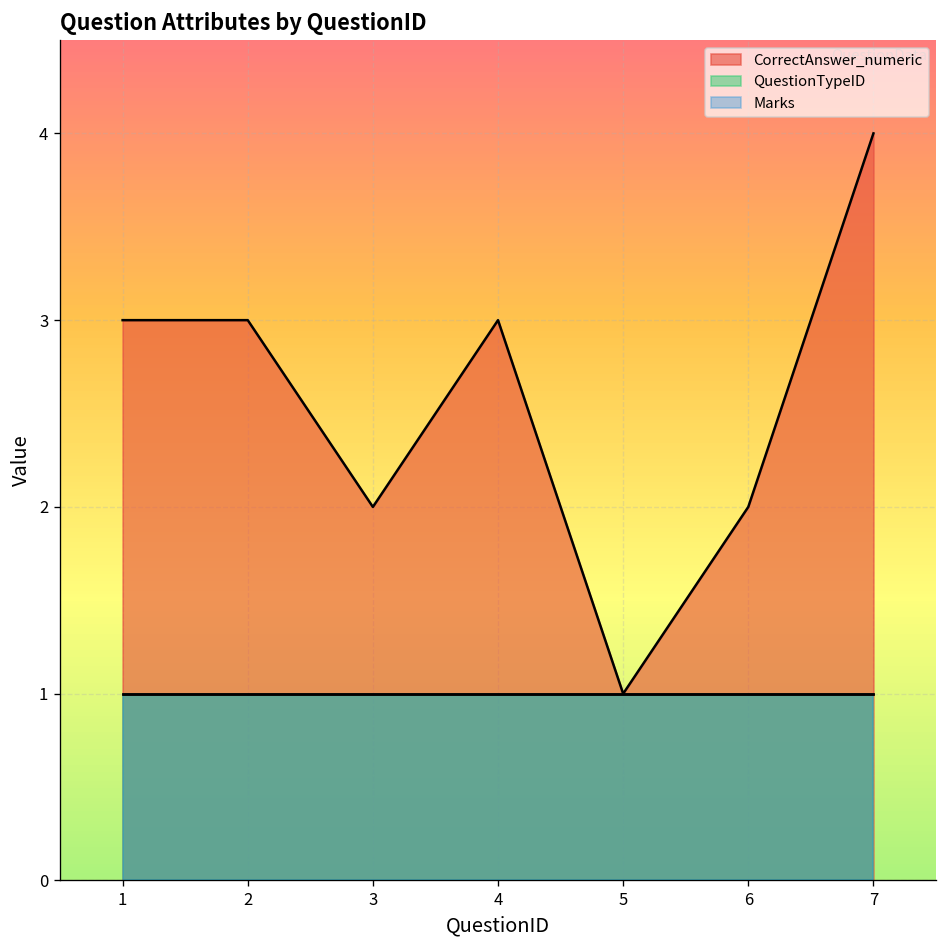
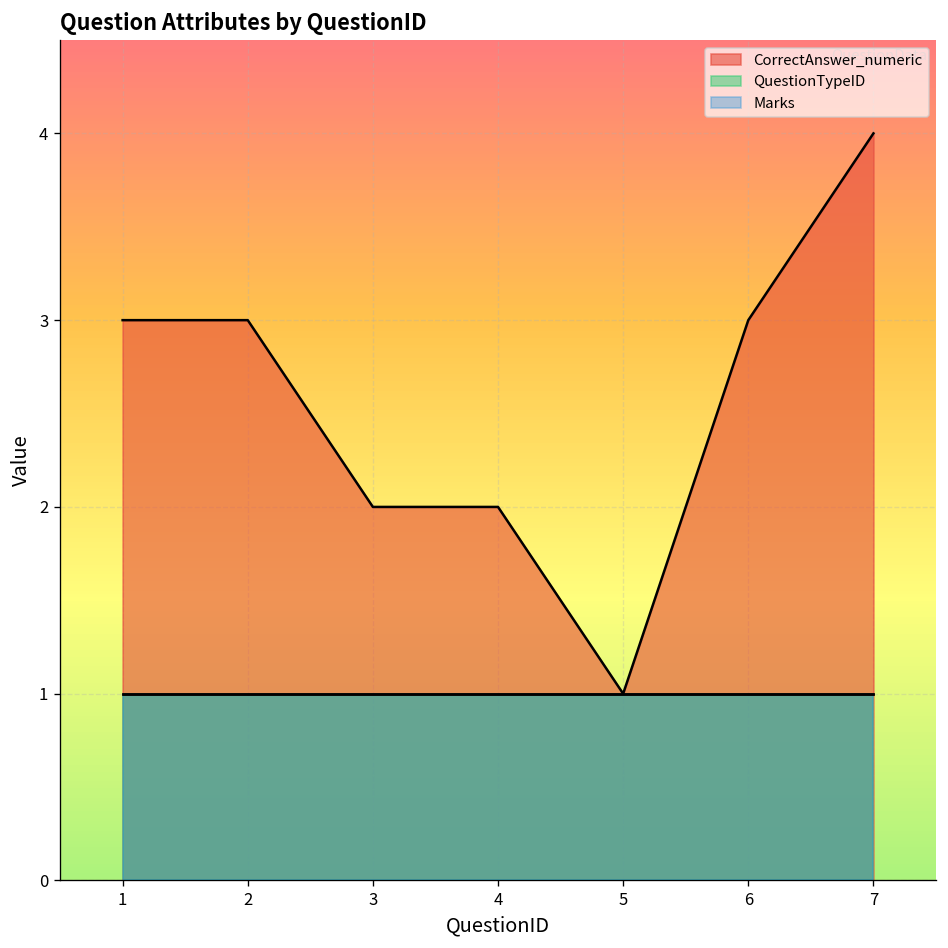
CorrectAnswer_numeric, 4: 3 -> 2
CorrectAnswer_numeric, 6: 2 -> 3
